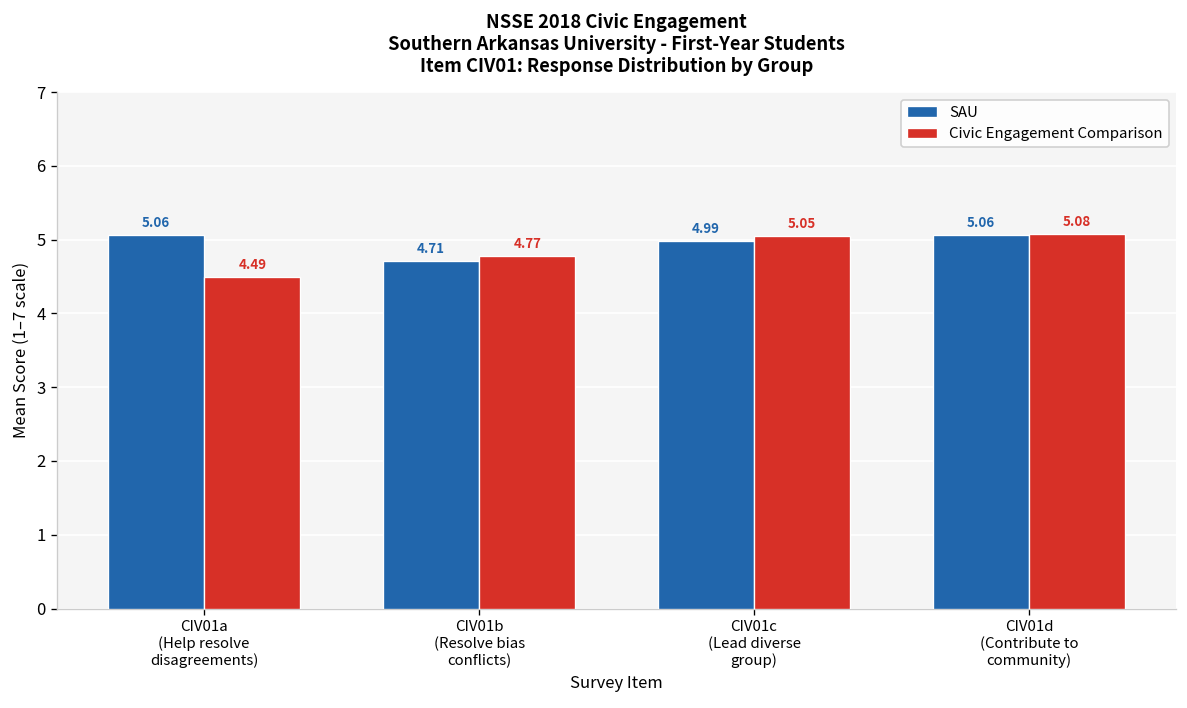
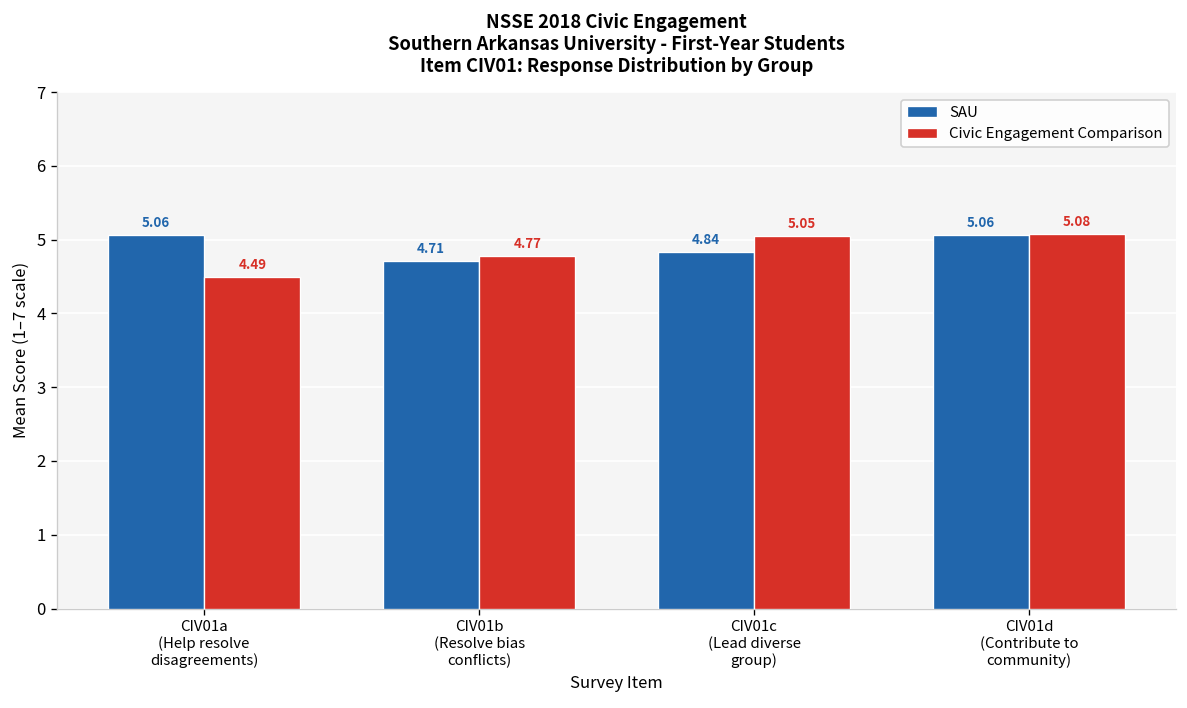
SAU, CIV01c (Lead diverse group): 4.99 -> 4.84
